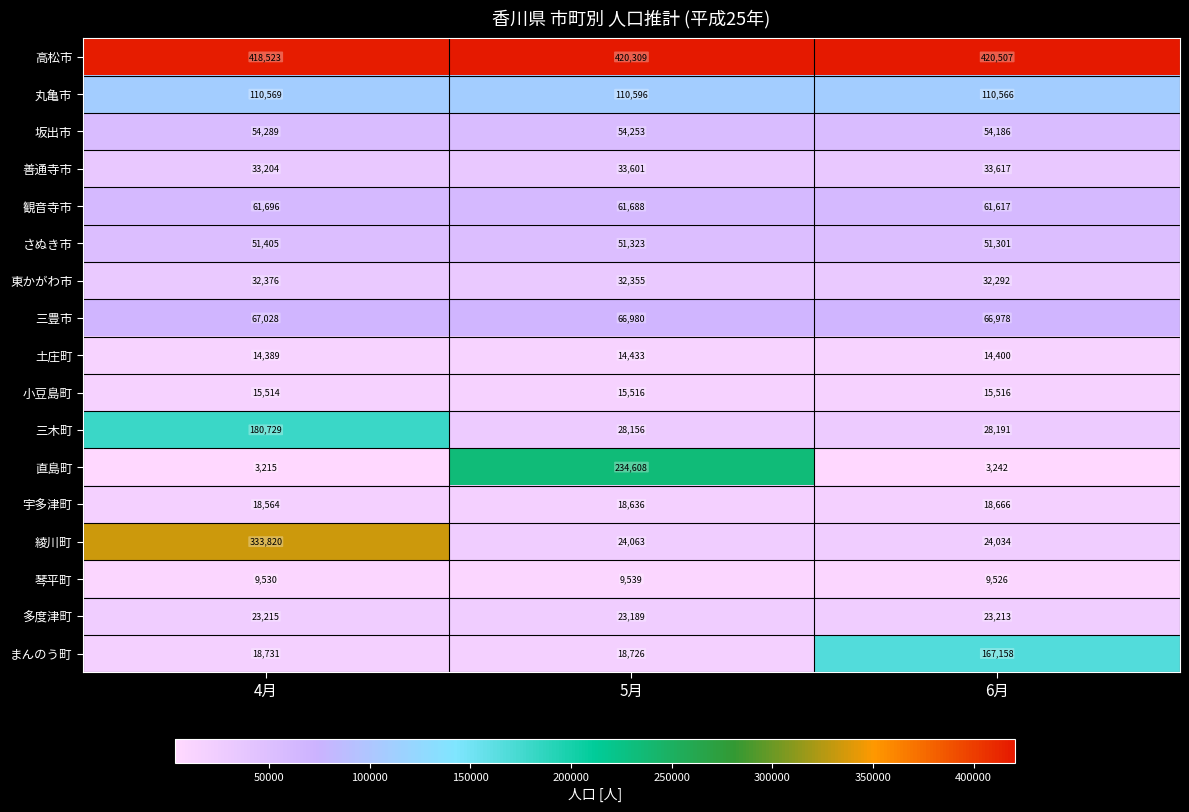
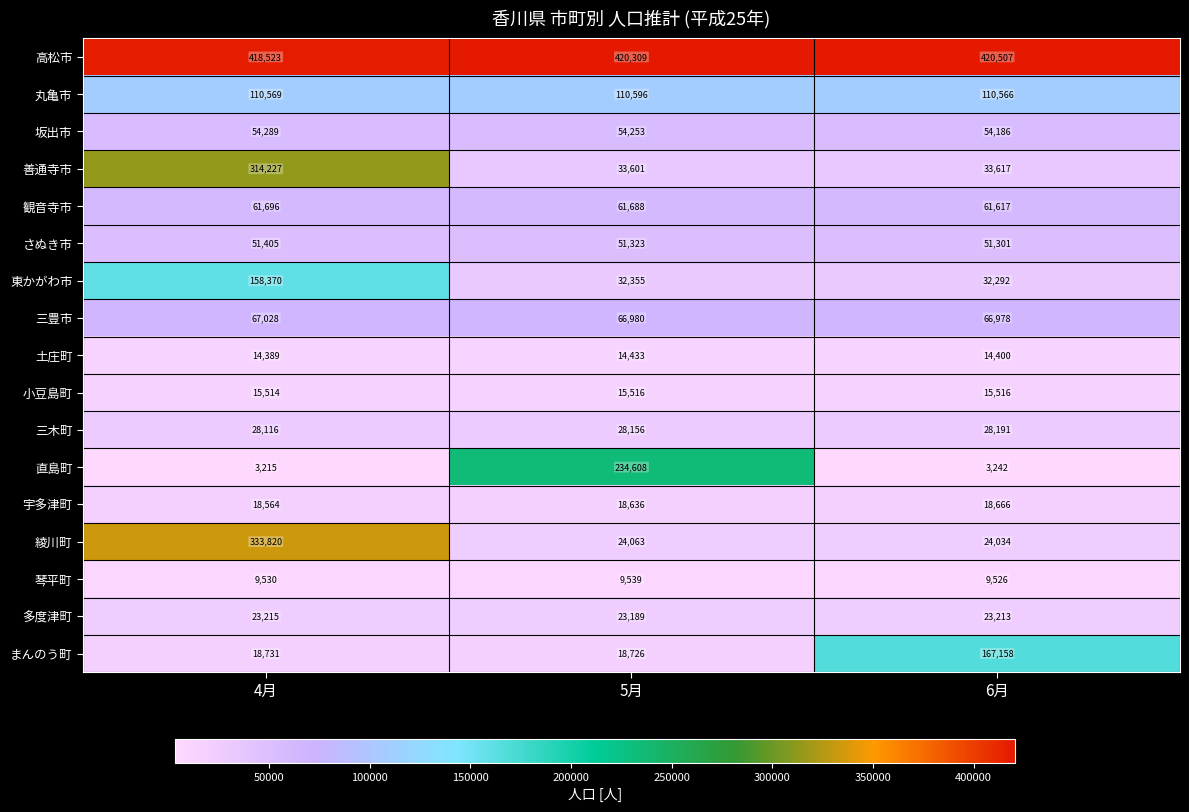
善通寺市, 4月: 33,204 -> 314,227
東かがわ市, 4月: 32,376 -> 158,370
三木町, 4月: 180,729 -> 28,116
